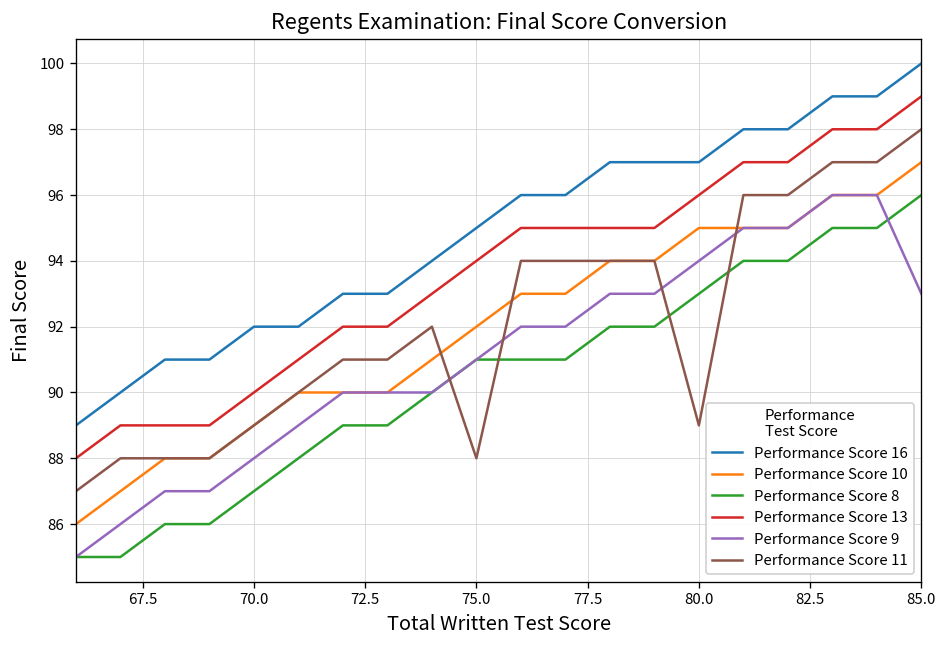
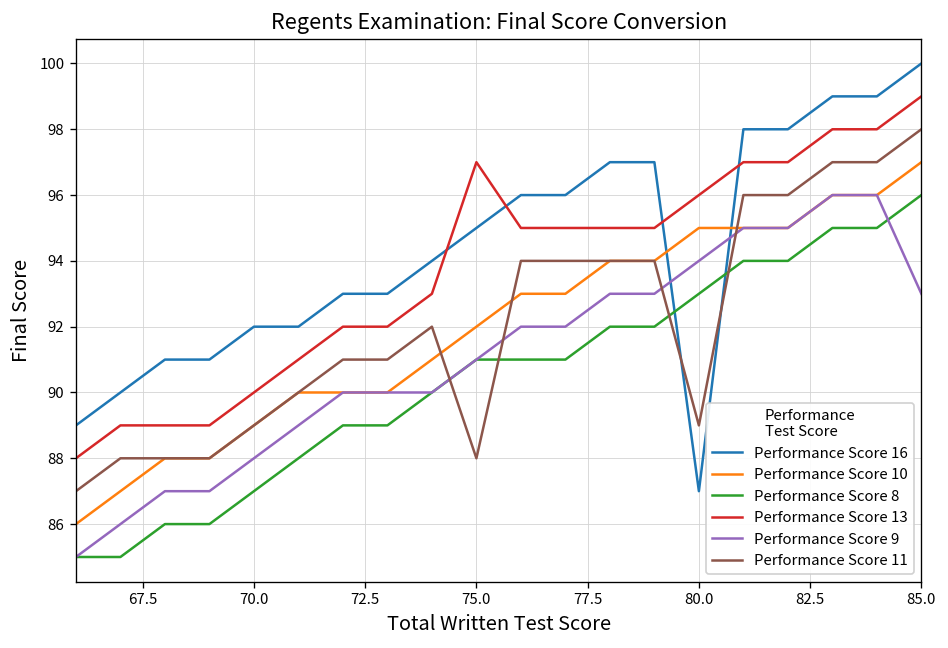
Performance Score 13, 75.0: 94 -> 97
Performance Score 16, 80.0: 97 -> 87
